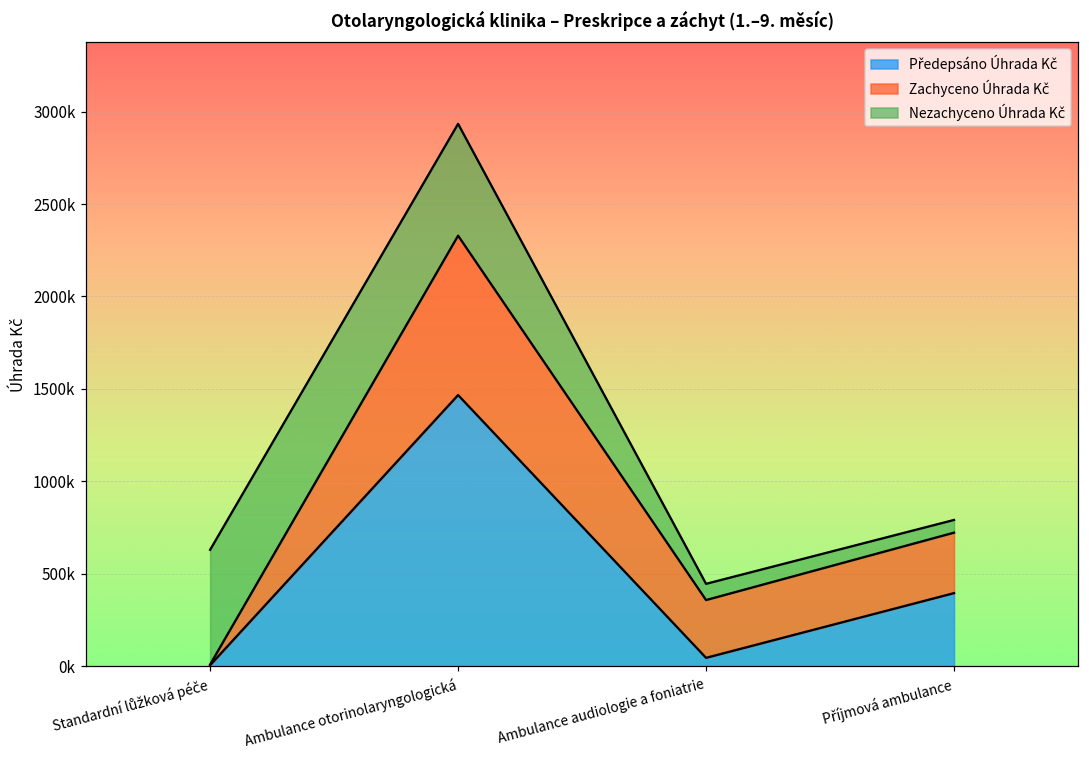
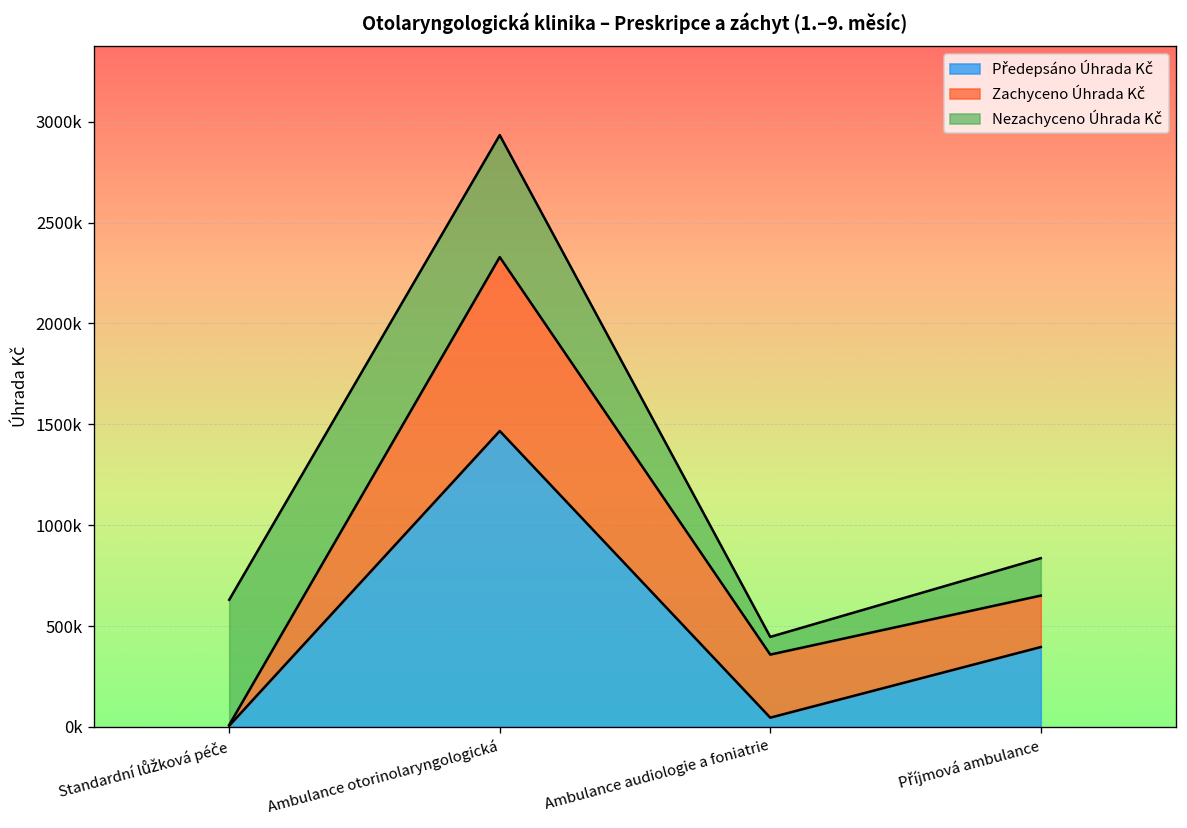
Zachyceno Úhrada Kč, Příjmová ambulance: 330000 -> 260000
Nezachyceno Úhrada Kč, Příjmová ambulance: 70000 -> 190000
